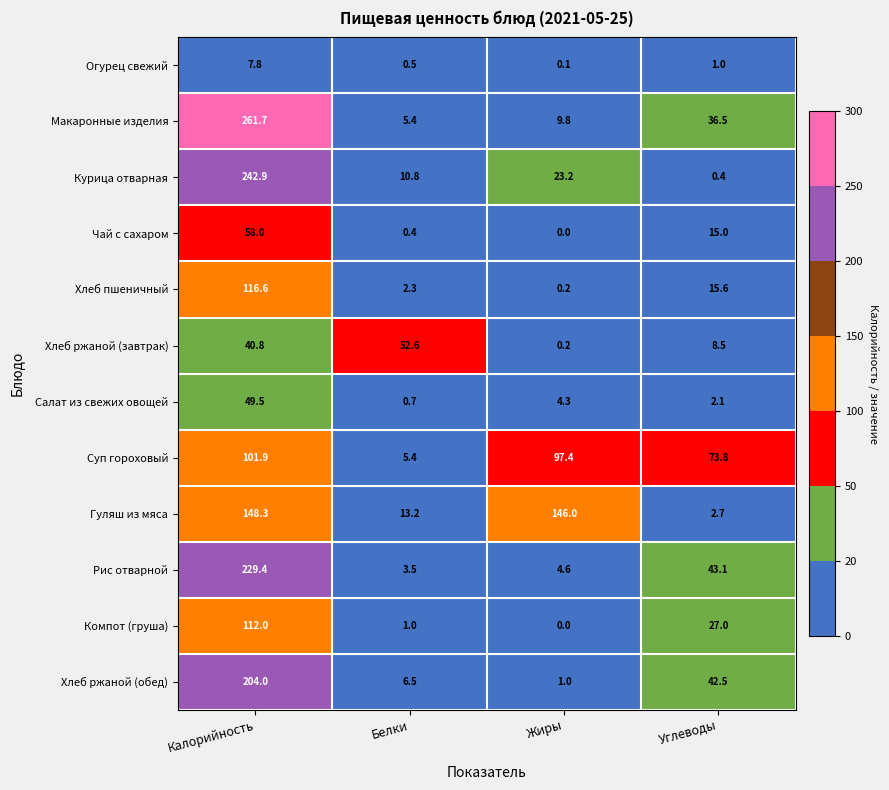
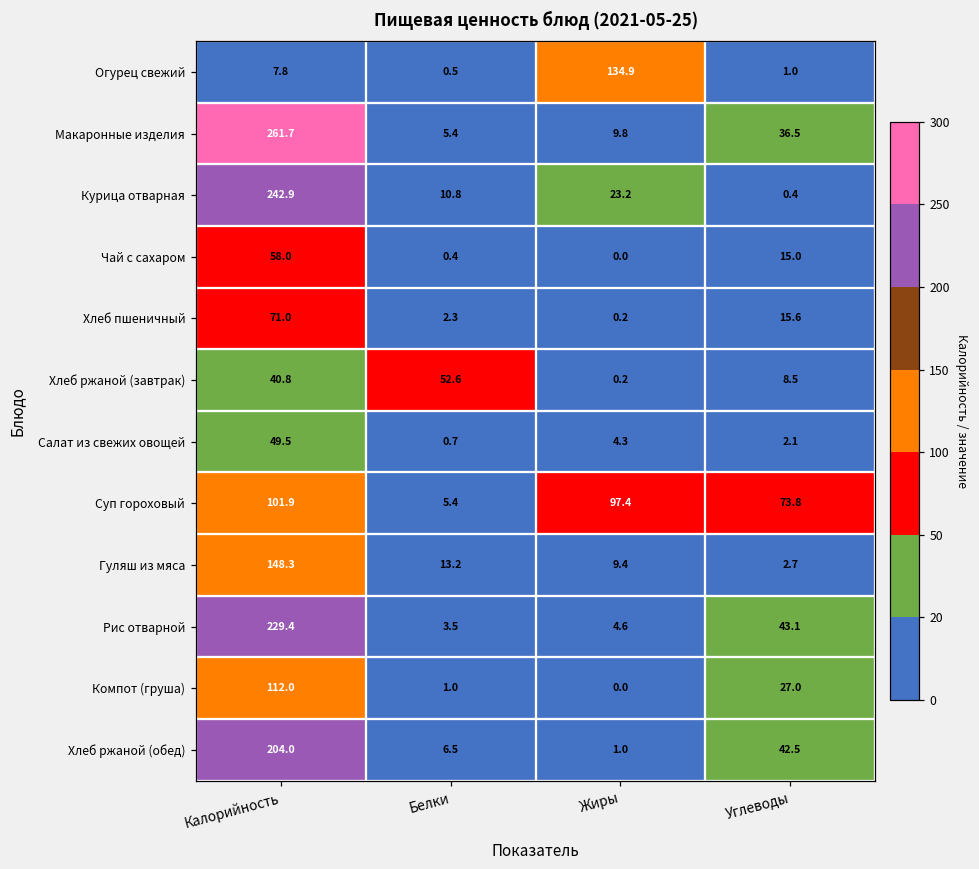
Огурец свежий, Жиры: 0.1 -> 134.9
Хлеб пшеничный, Калорийность: 116.6 -> 71.0
Гуляш из мяса, Жиры: 146.0 -> 9.4
